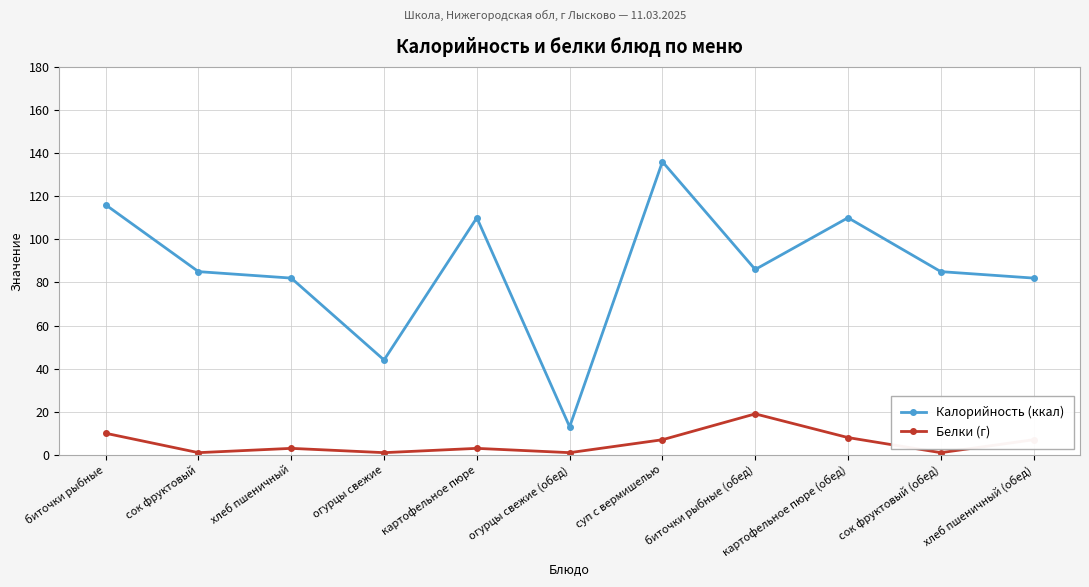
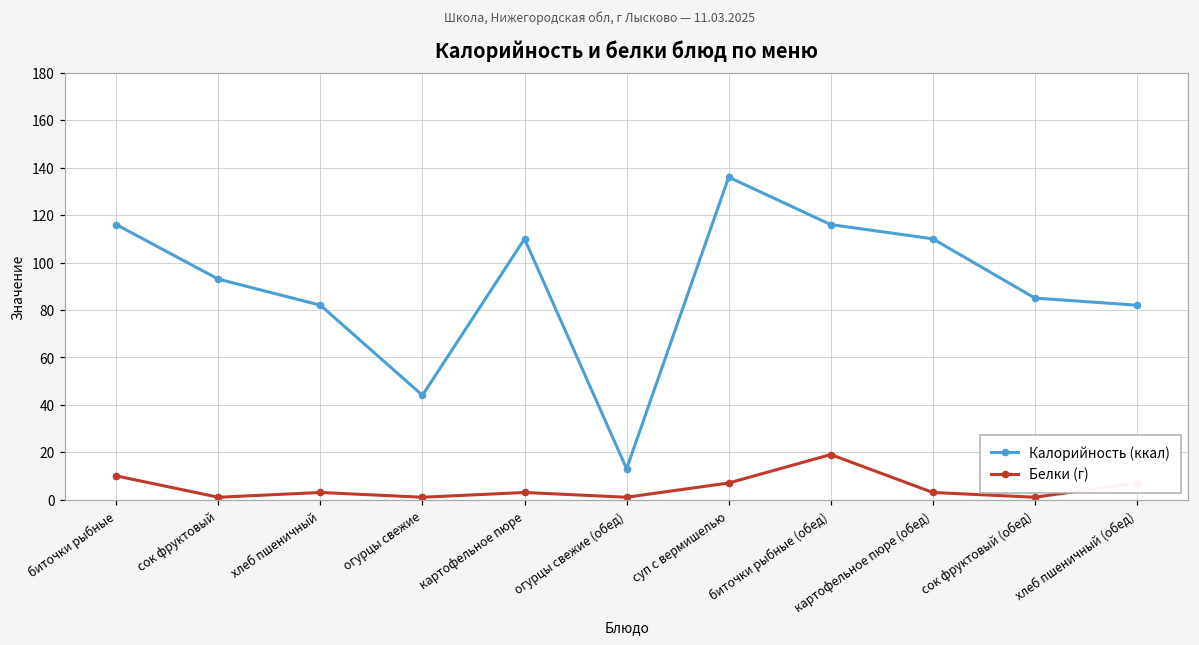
Калорийность (ккал), сок фруктовый: 85 -> 93
Калорийность (ккал), биточки рыбные (обед): 86 -> 116
Белки (г), картофельное пюре (обед): 8 -> 3
